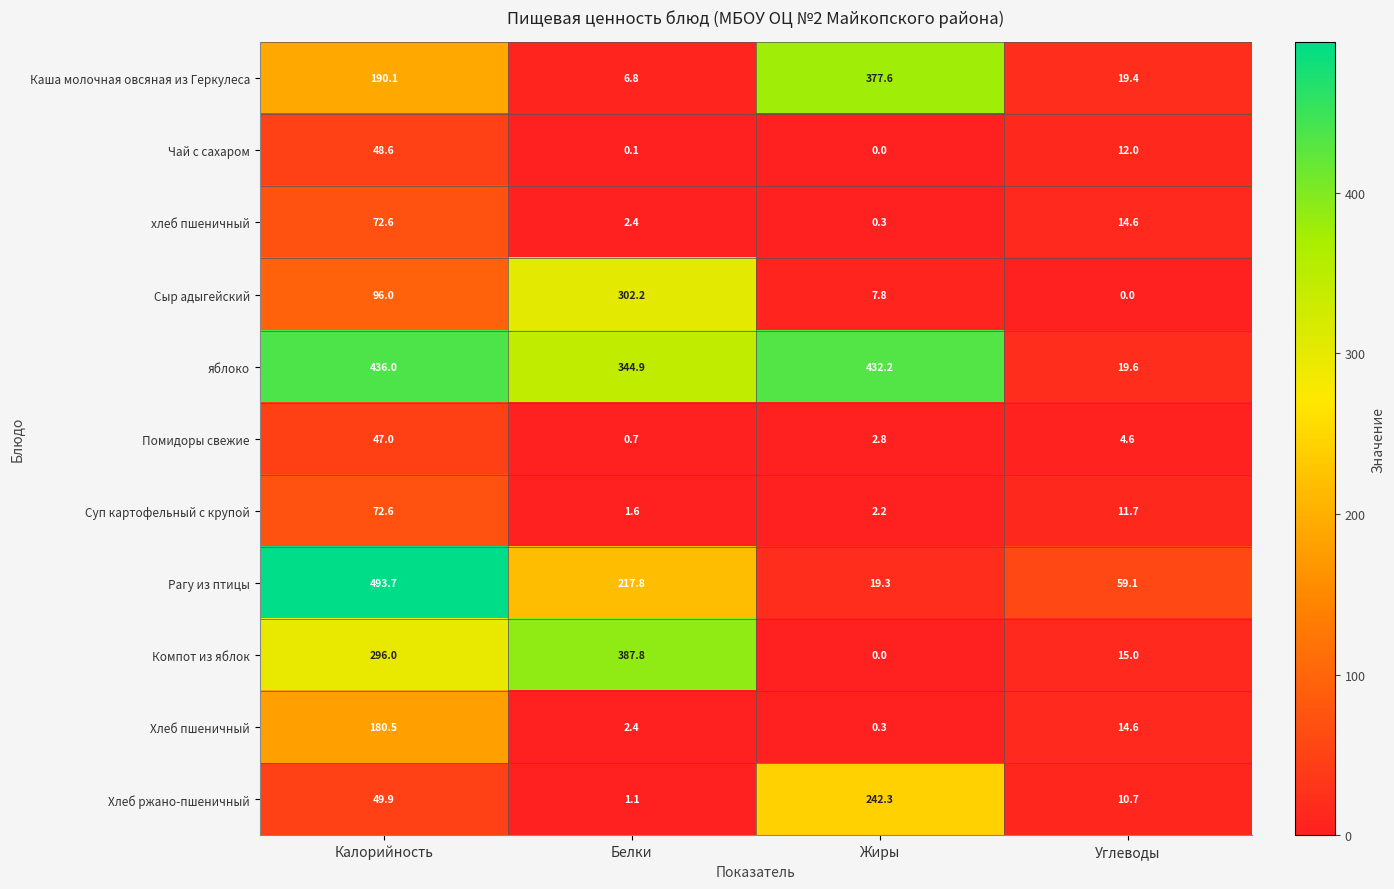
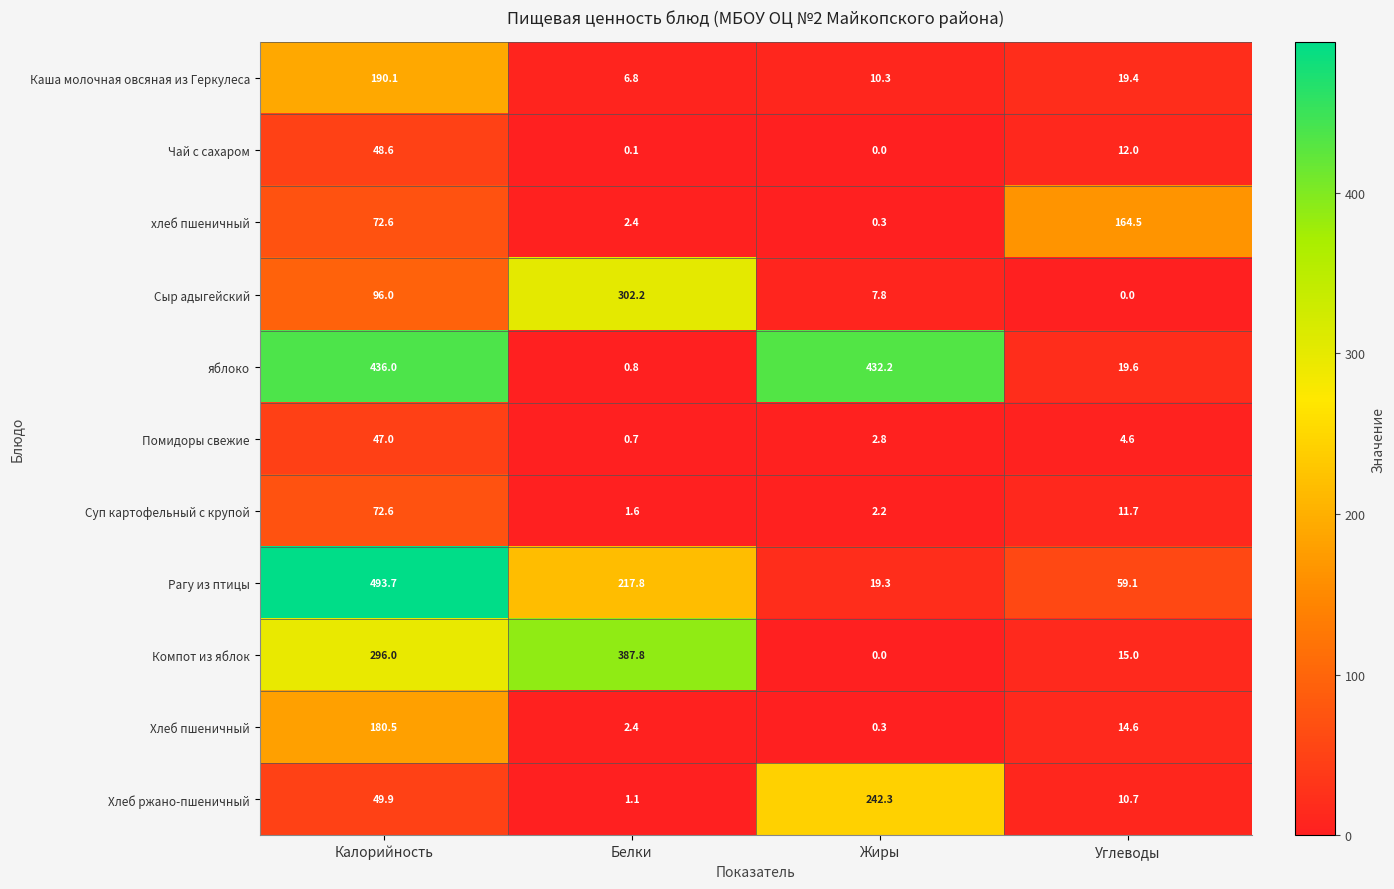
Каша молочная овсяная из Геркулеса, Жиры: 377.6 -> 10.3
хлеб пшеничный, Углеводы: 14.6 -> 164.5
яблоко, Белки: 344.9 -> 0.8
